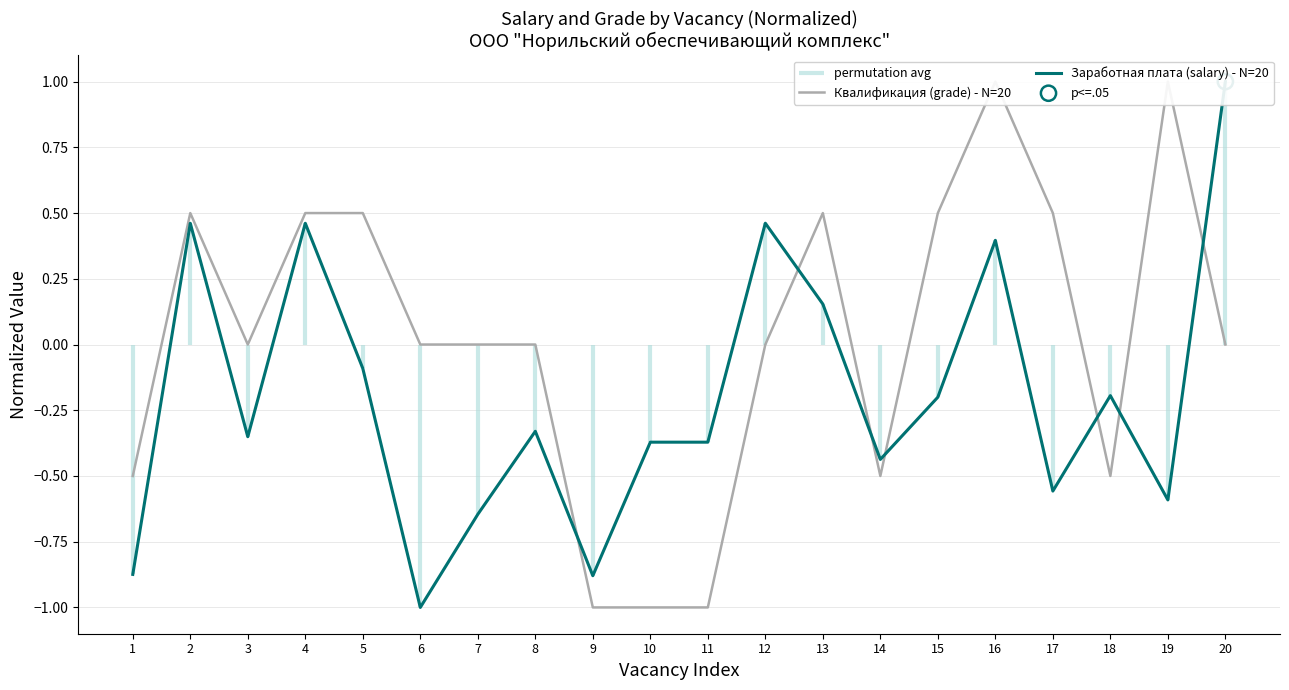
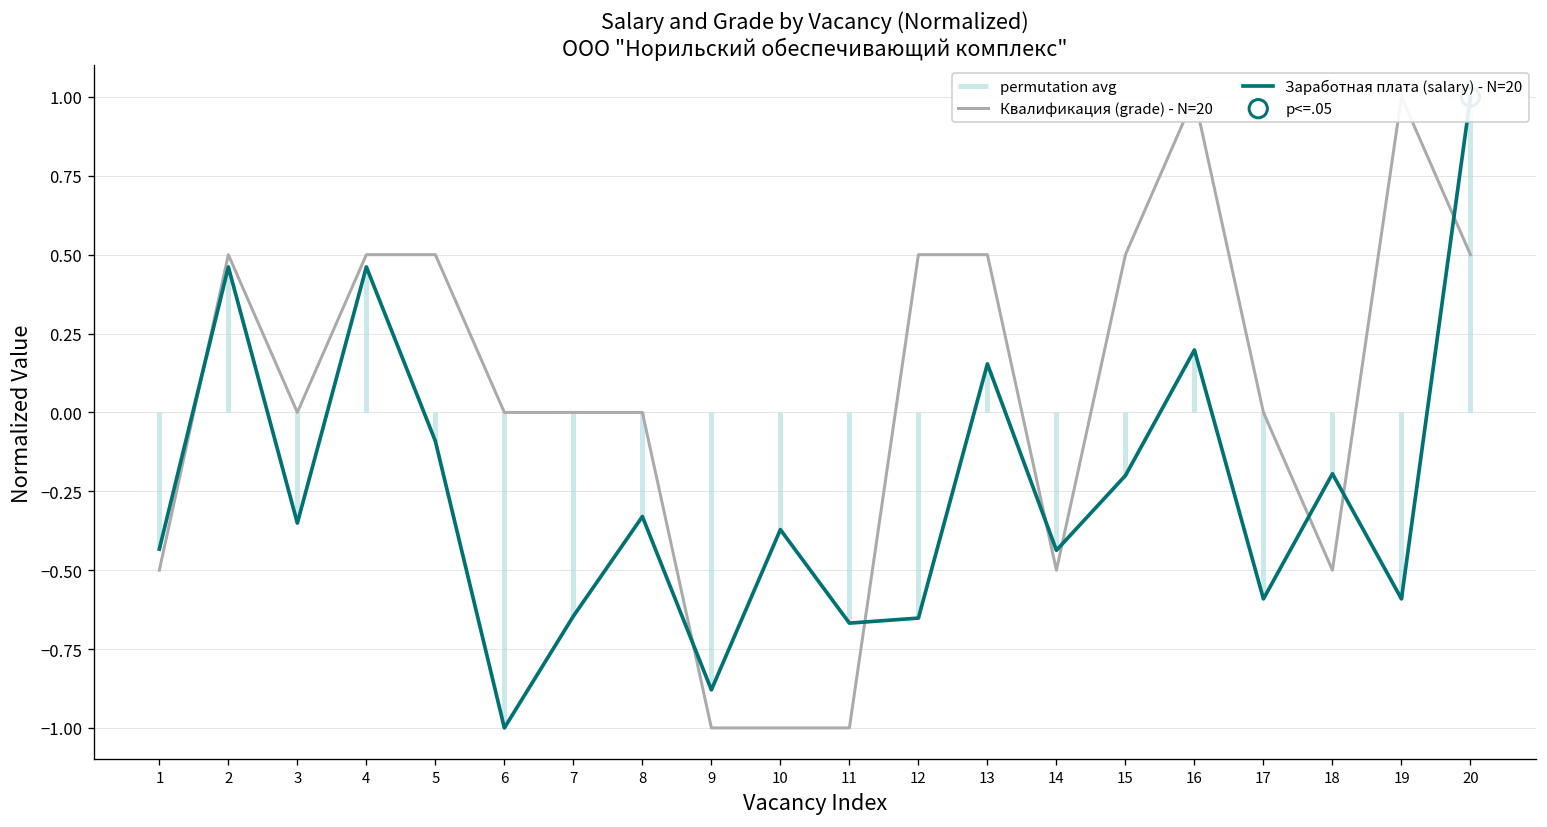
Заработная плата (salary) - N=20, 1: -0.87 -> -0.43
Заработная плата (salary) - N=20, 11: -0.37 -> -0.67
Квалификация (grade) - N=20, 12: 0.00 -> 0.50
Заработная плата (salary) - N=20, 12: 0.46 -> -0.65
Заработная плата (salary) - N=20, 16: 0.40 -> 0.20
Квалификация (grade) - N=20, 17: 0.50 -> 0.00
Заработная плата (salary) - N=20, 17: -0.56 -> -0.59
Квалификация (grade) - N=20, 20: 0.00 -> 0.50
